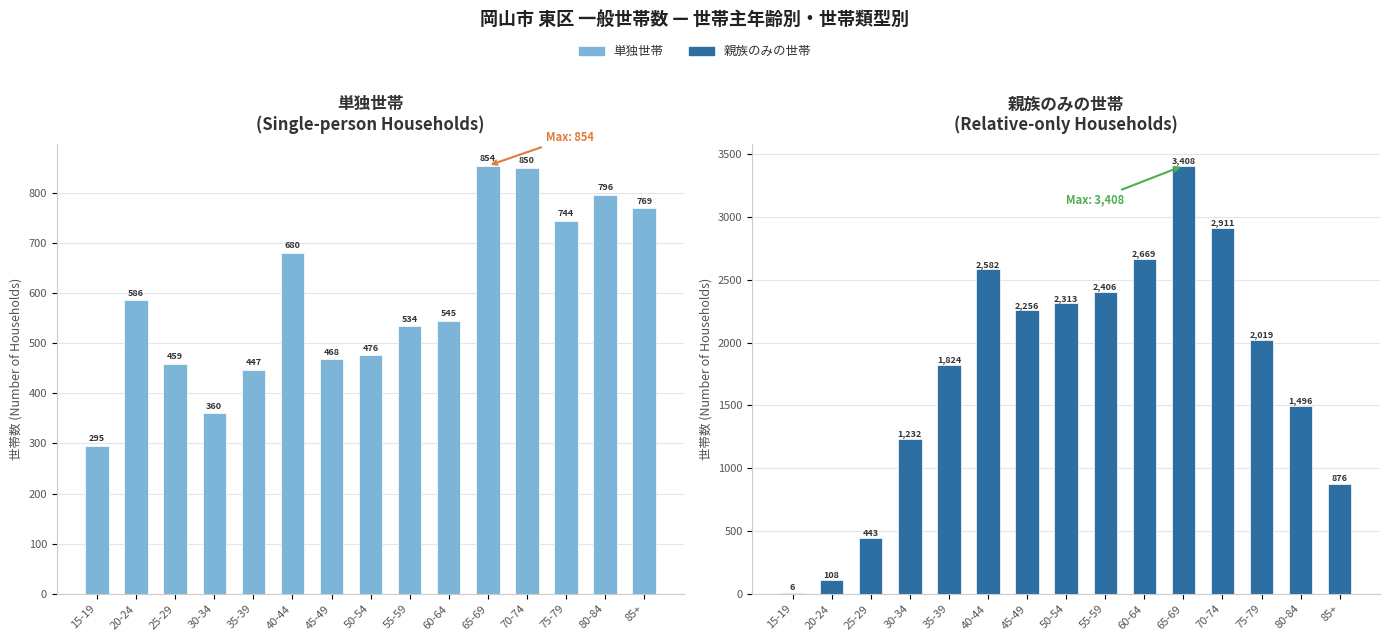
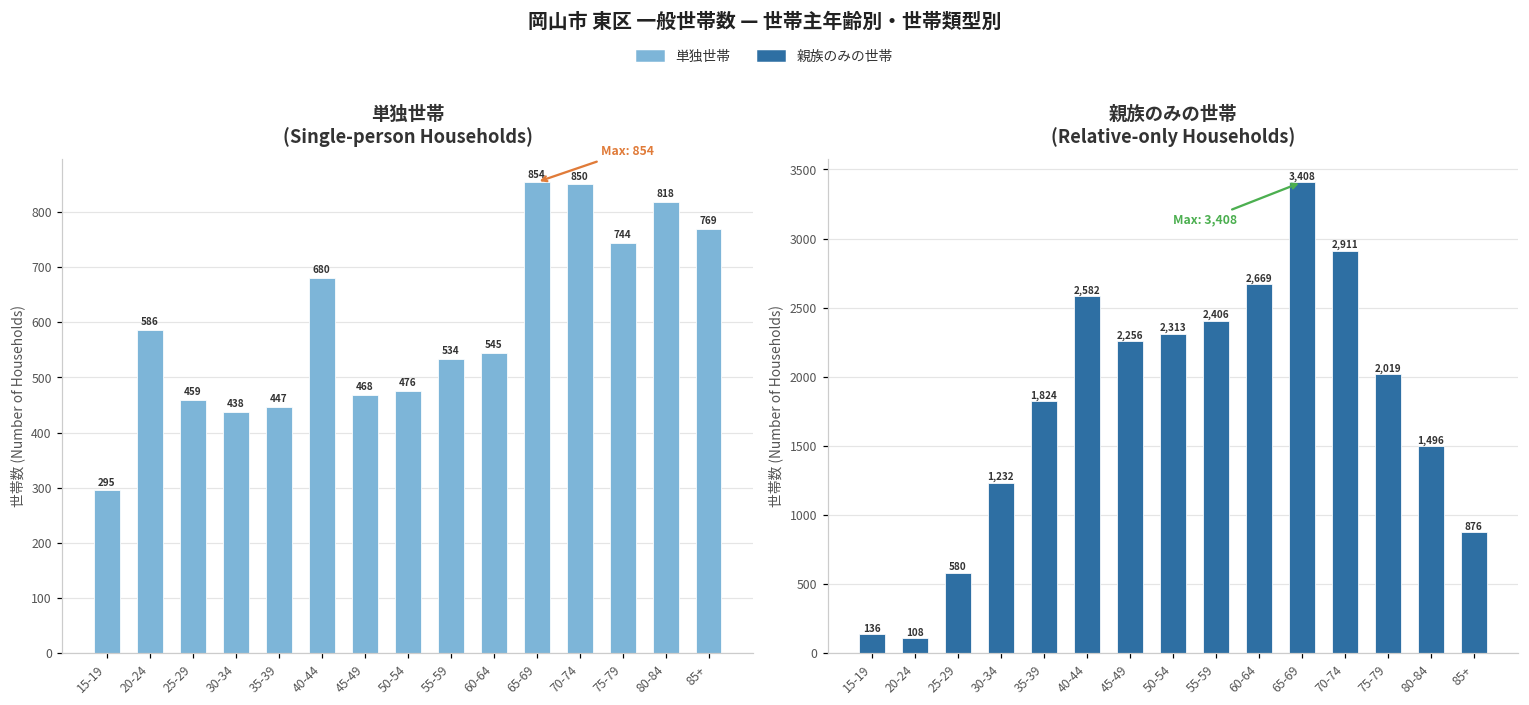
単独世帯 (Single-person Households), 30-34: 360 -> 438
単独世帯 (Single-person Households), 80-84: 796 -> 818
親族のみの世帯 (Relative-only Households), 15-19: 6 -> 136
親族のみの世帯 (Relative-only Households), 25-29: 443 -> 580
